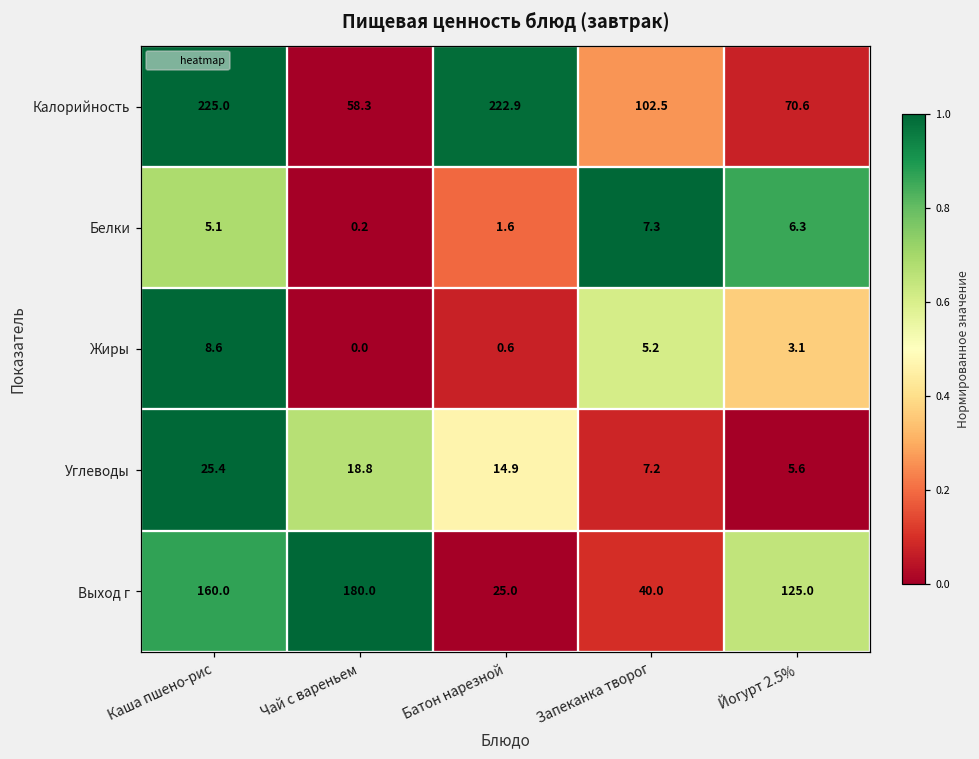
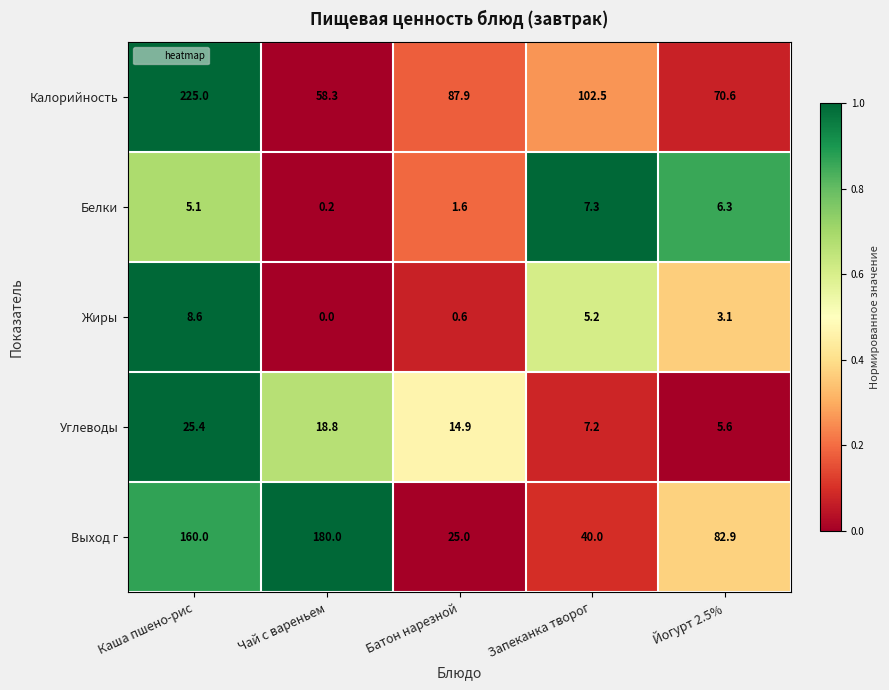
Калорийность, Батон нарезной: 222.9 -> 87.9
Выход г, Йогурт 2.5%: 125.0 -> 82.9
